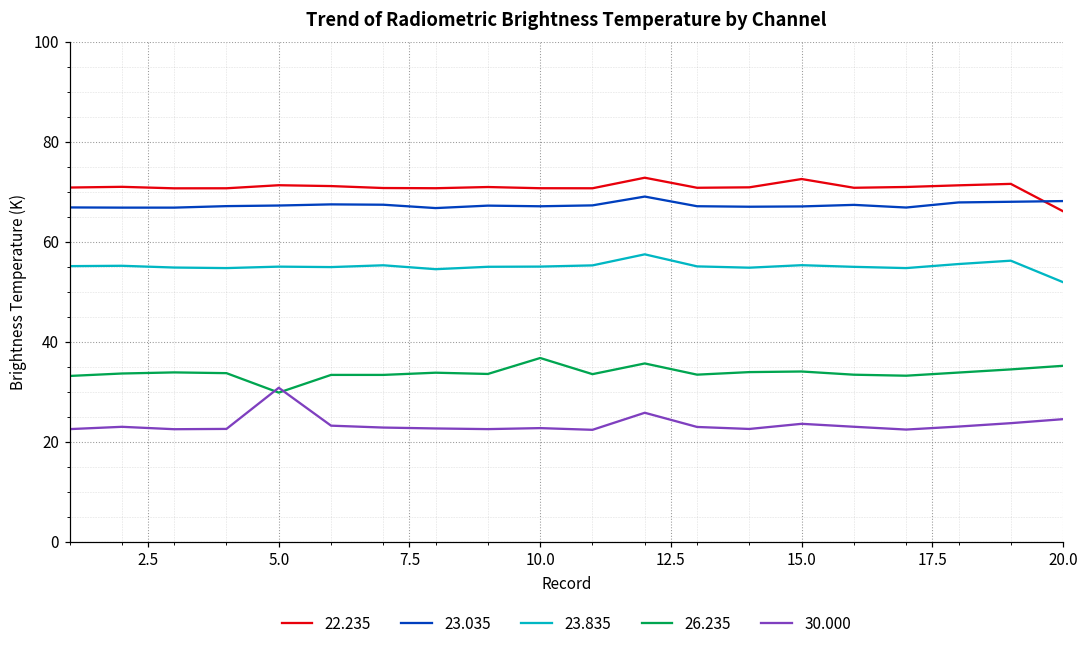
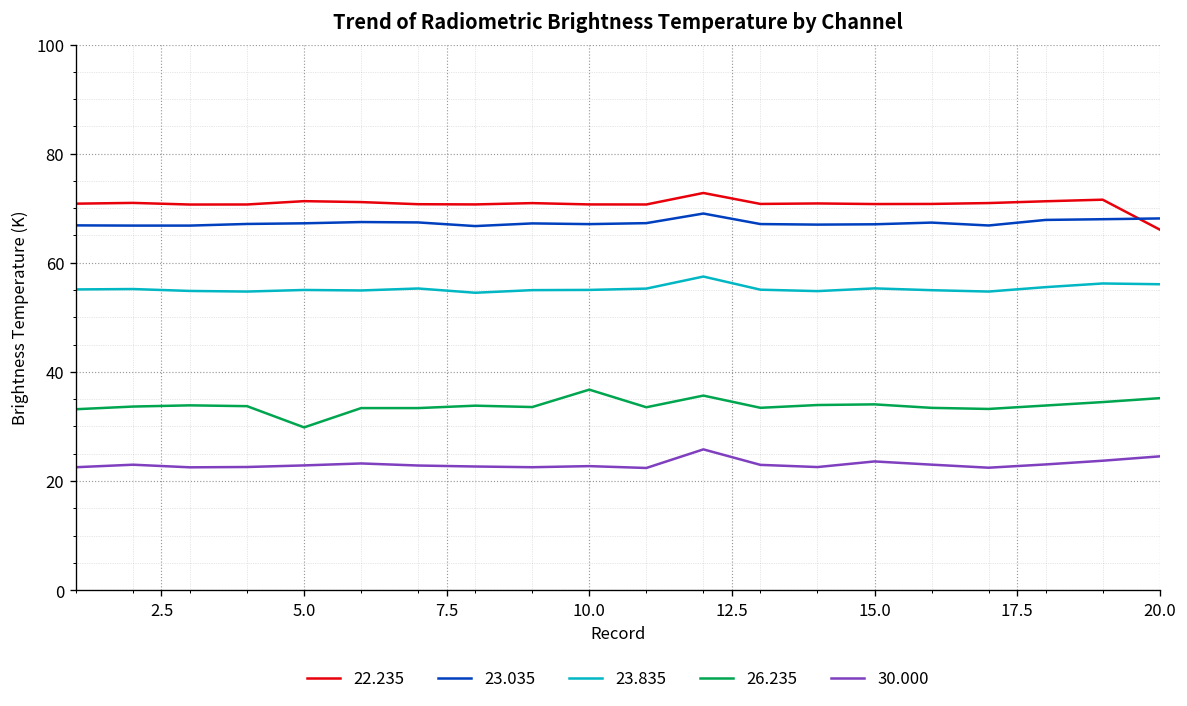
30.000, 5.0: 31 -> 23
22.235, 15.0: 73 -> 71
23.835, 20.0: 52 -> 56
